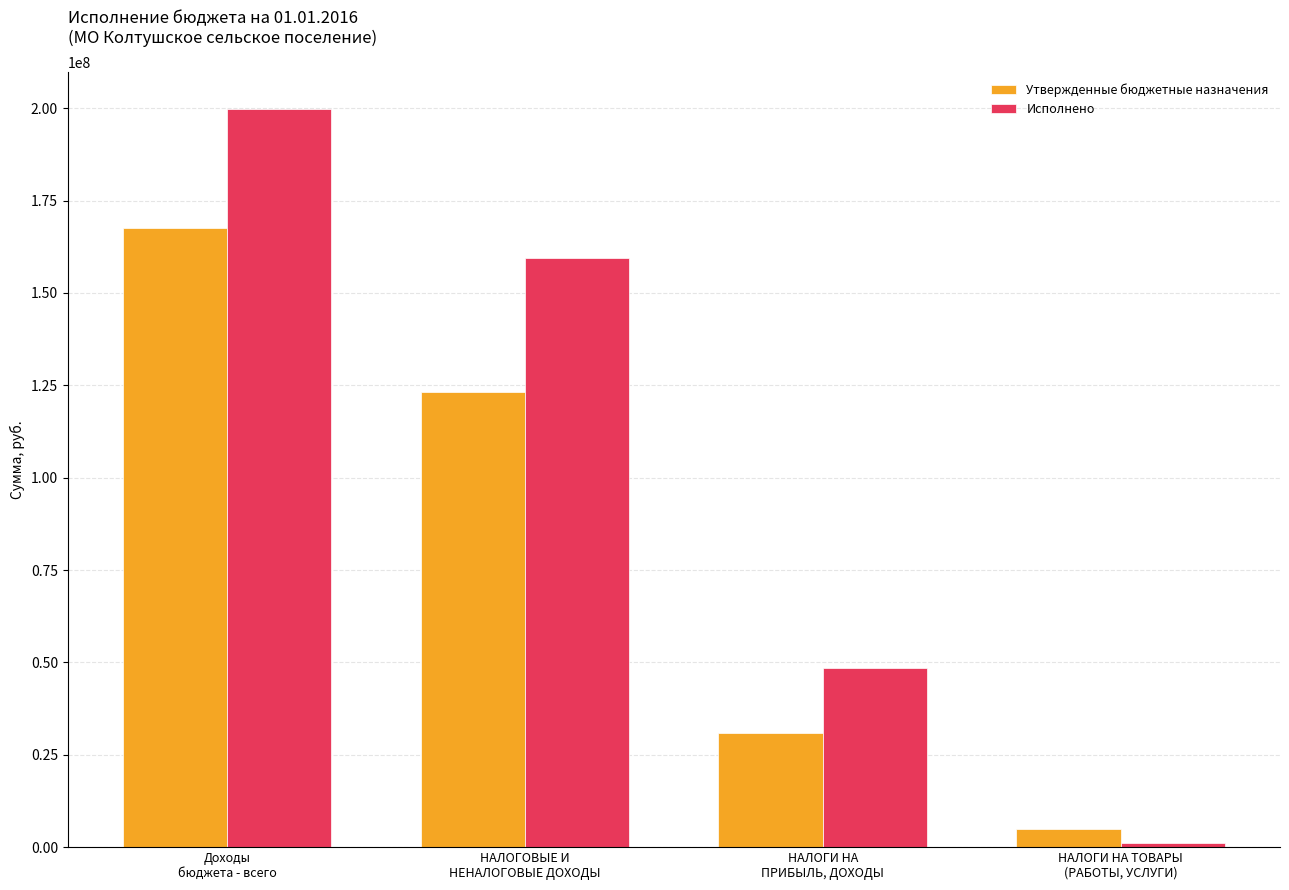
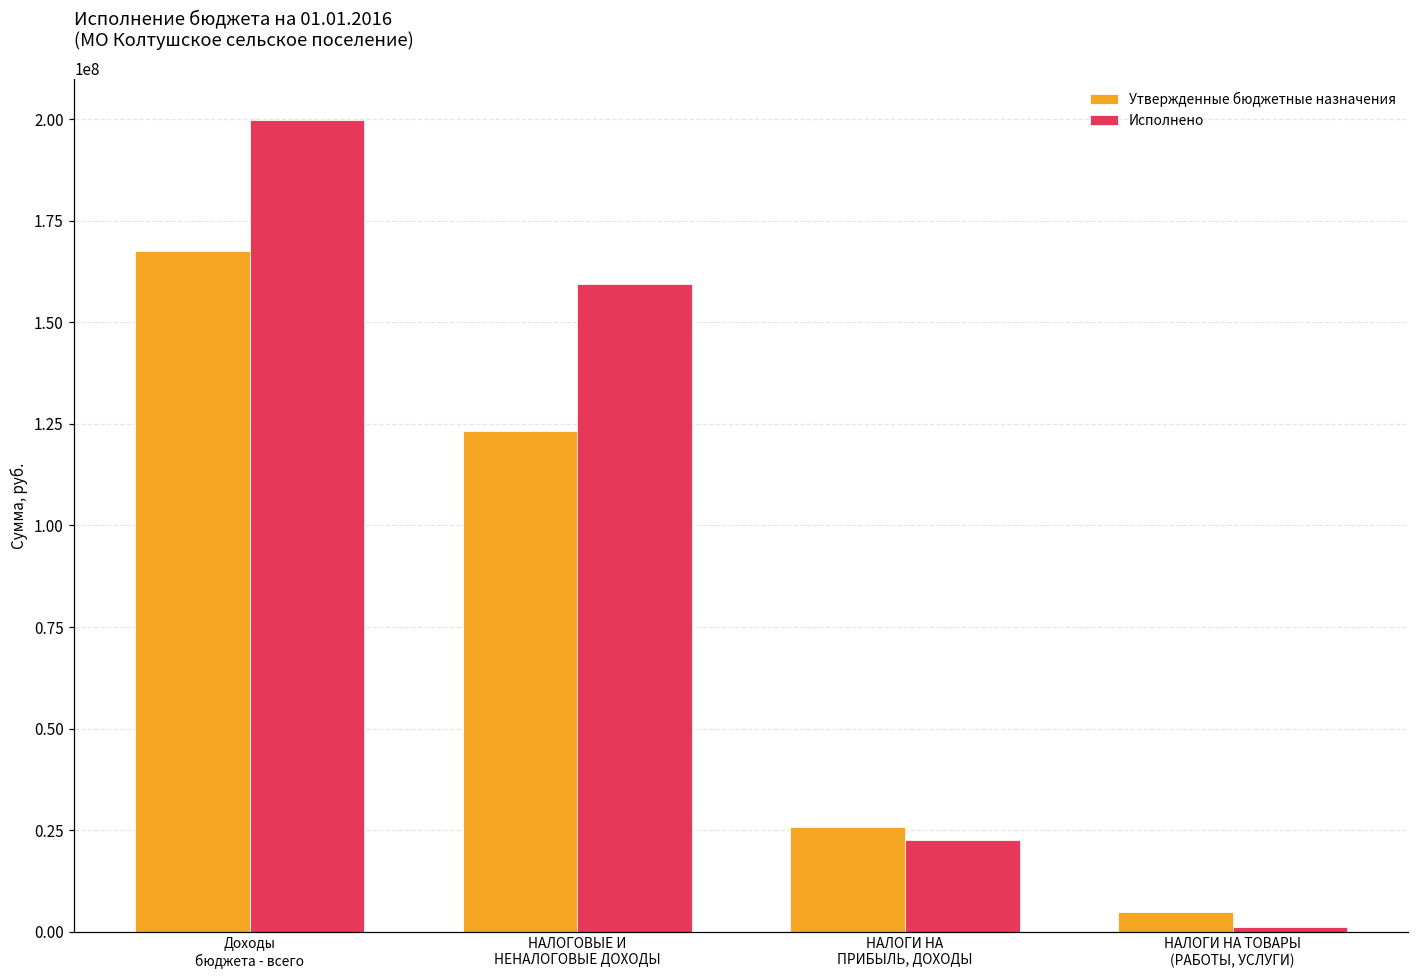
Утвержденные бюджетные назначения, НАЛОГИ НА ПРИБЫЛЬ, ДОХОДЫ: 31000000 -> 26000000
Исполнено, НАЛОГИ НА ПРИБЫЛЬ, ДОХОДЫ: 49000000 -> 23000000
